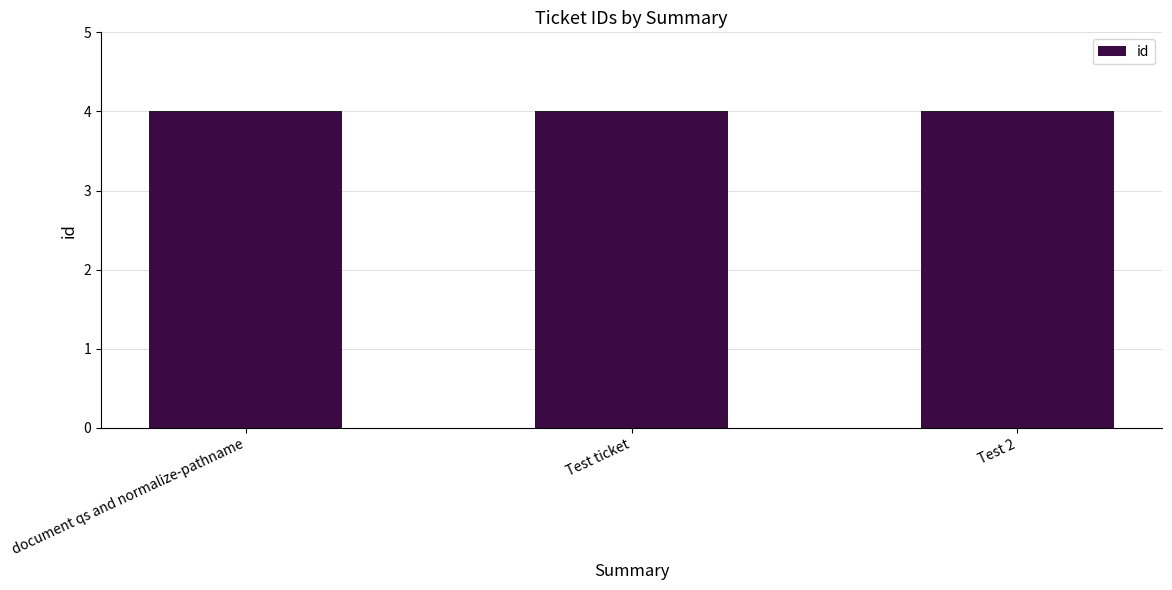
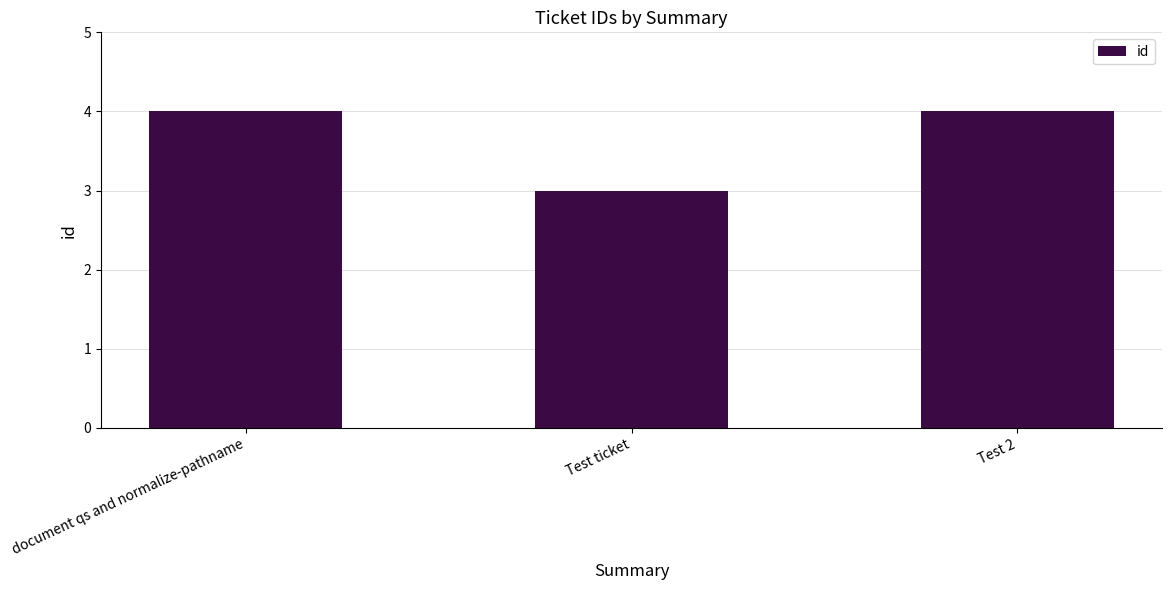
Test ticket: 4 -> 3
